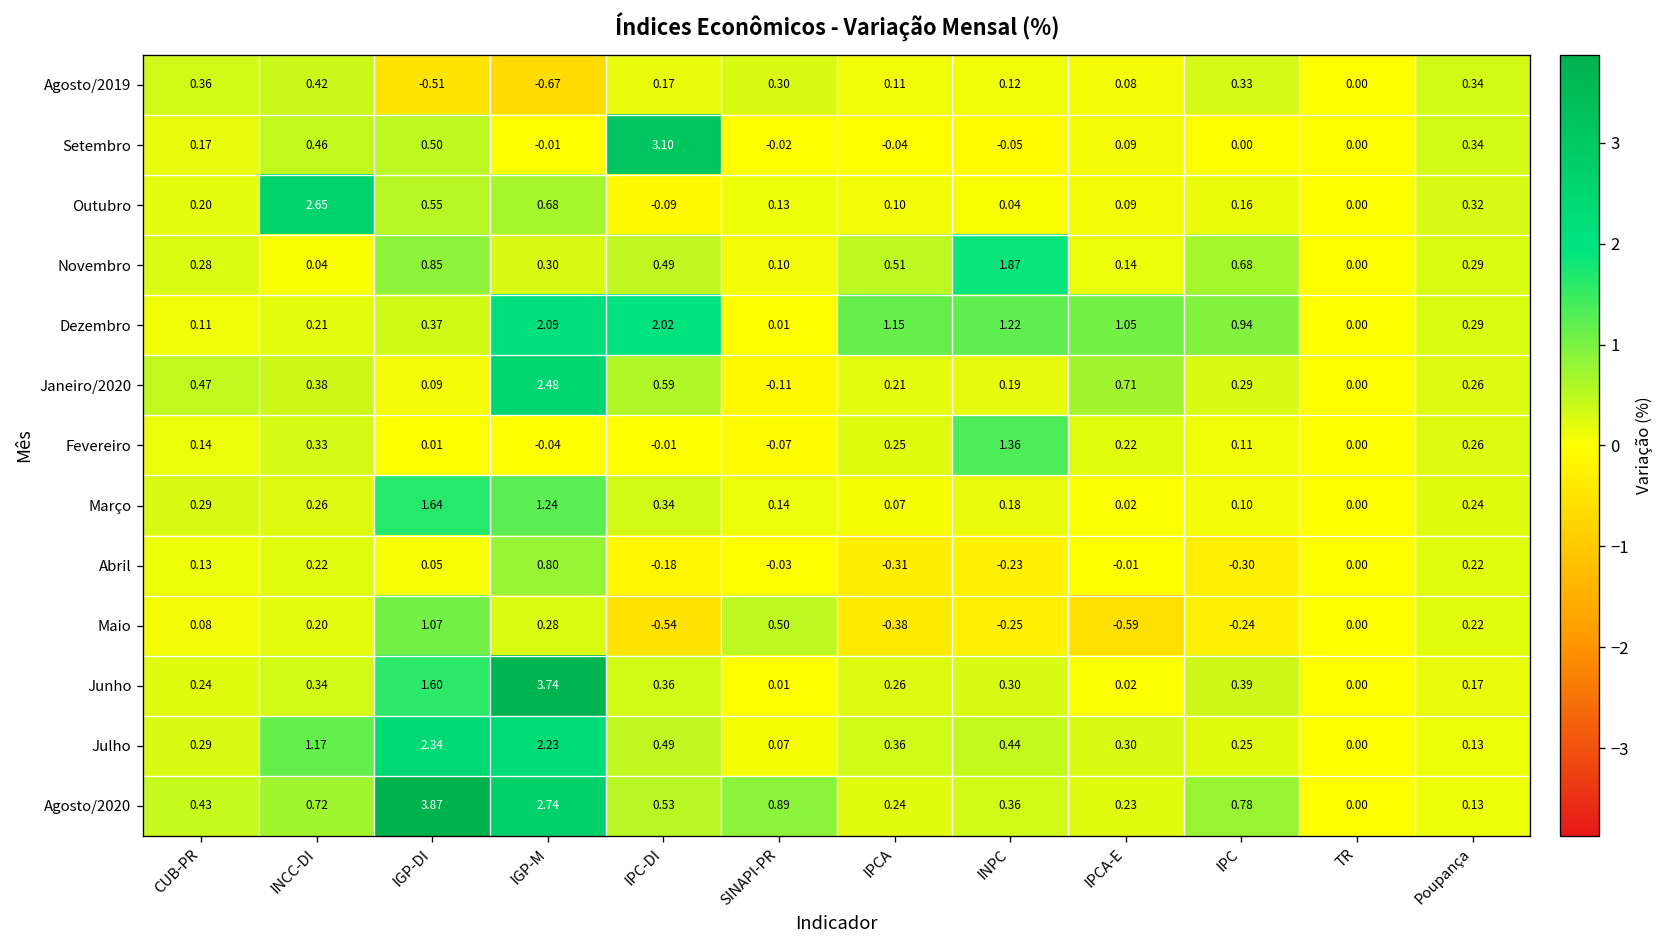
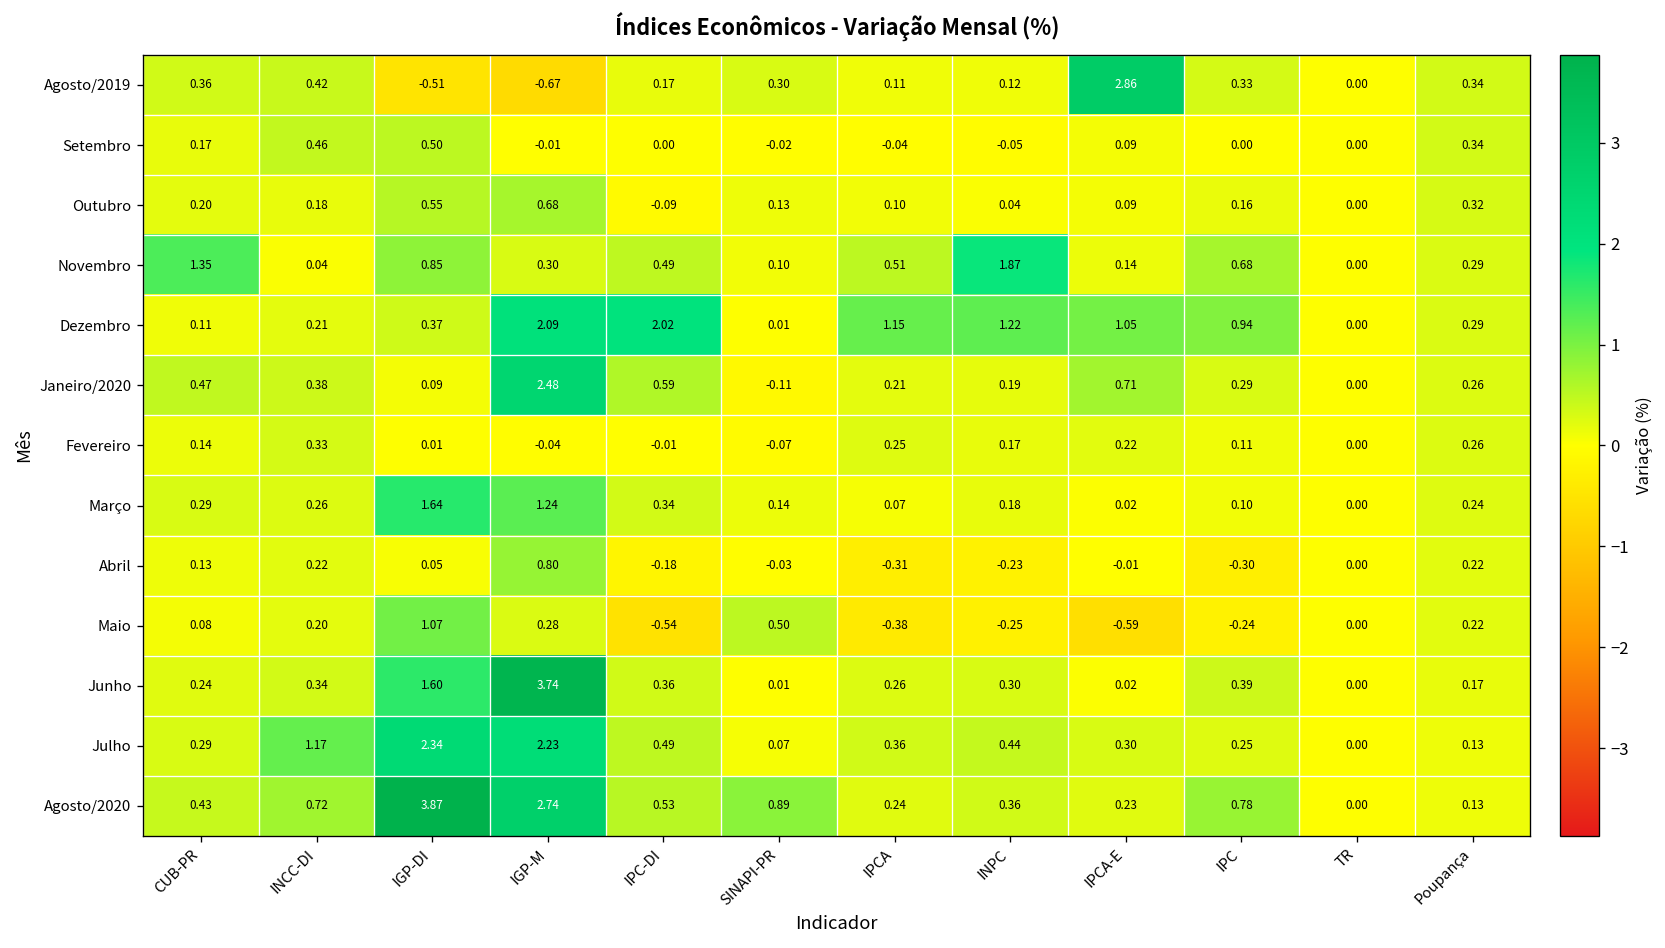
Agosto/2019, IPCA-E: 0.08 -> 2.86
Setembro, IPC-DI: 3.10 -> 0.00
Outubro, INCC-DI: 2.65 -> 0.18
Novembro, CUB-PR: 0.28 -> 1.35
Fevereiro, INPC: 1.36 -> 0.17
